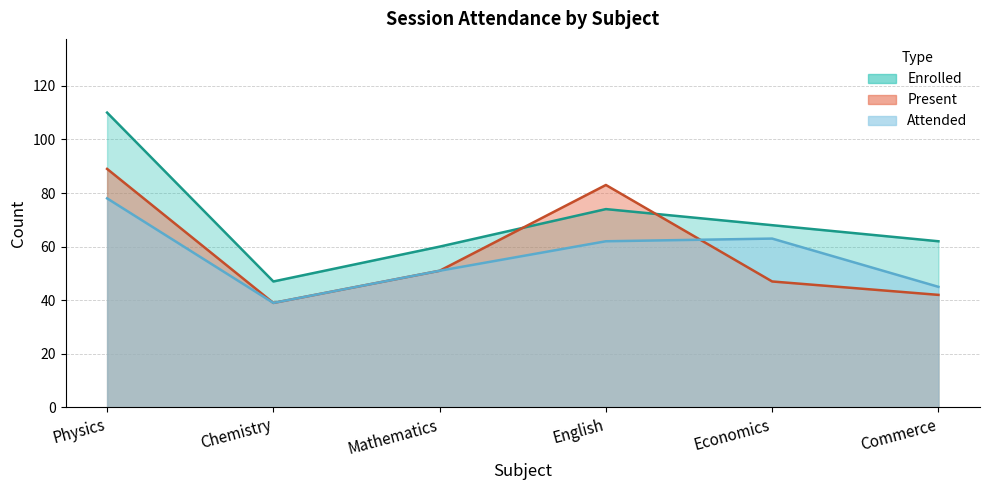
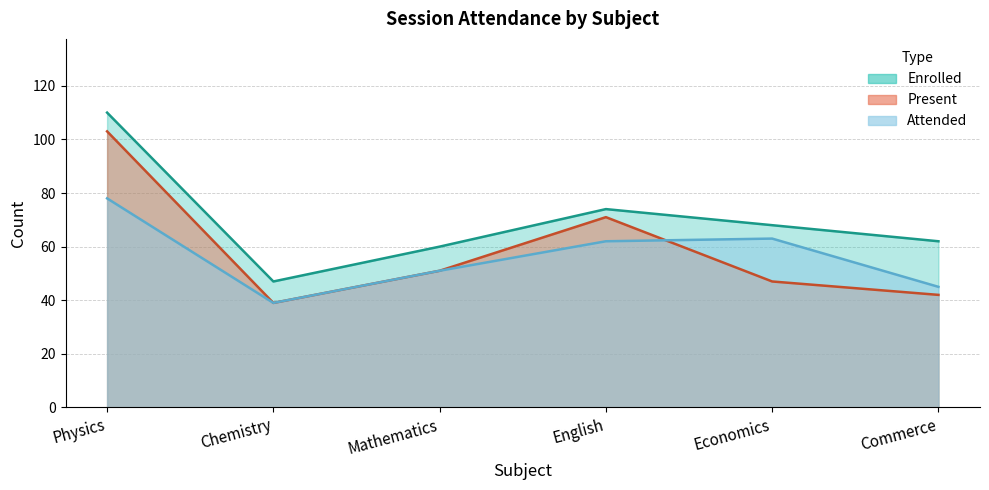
Present, Physics: 89 -> 103
Present, English: 83 -> 71
